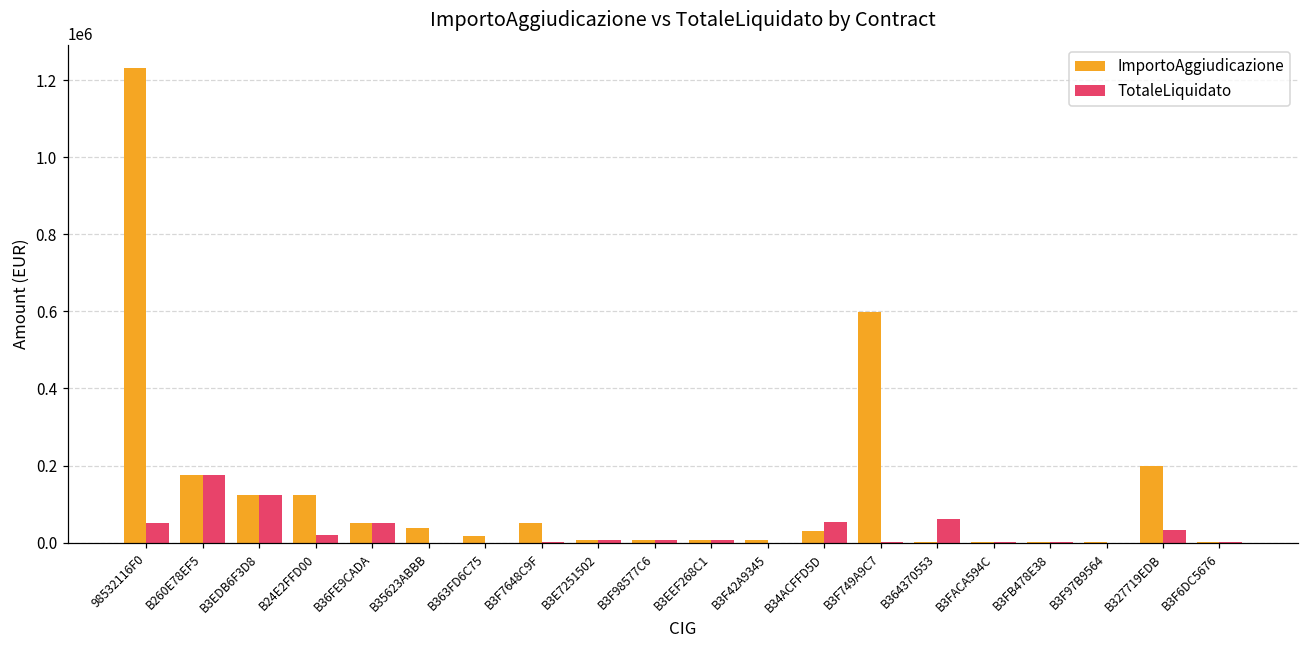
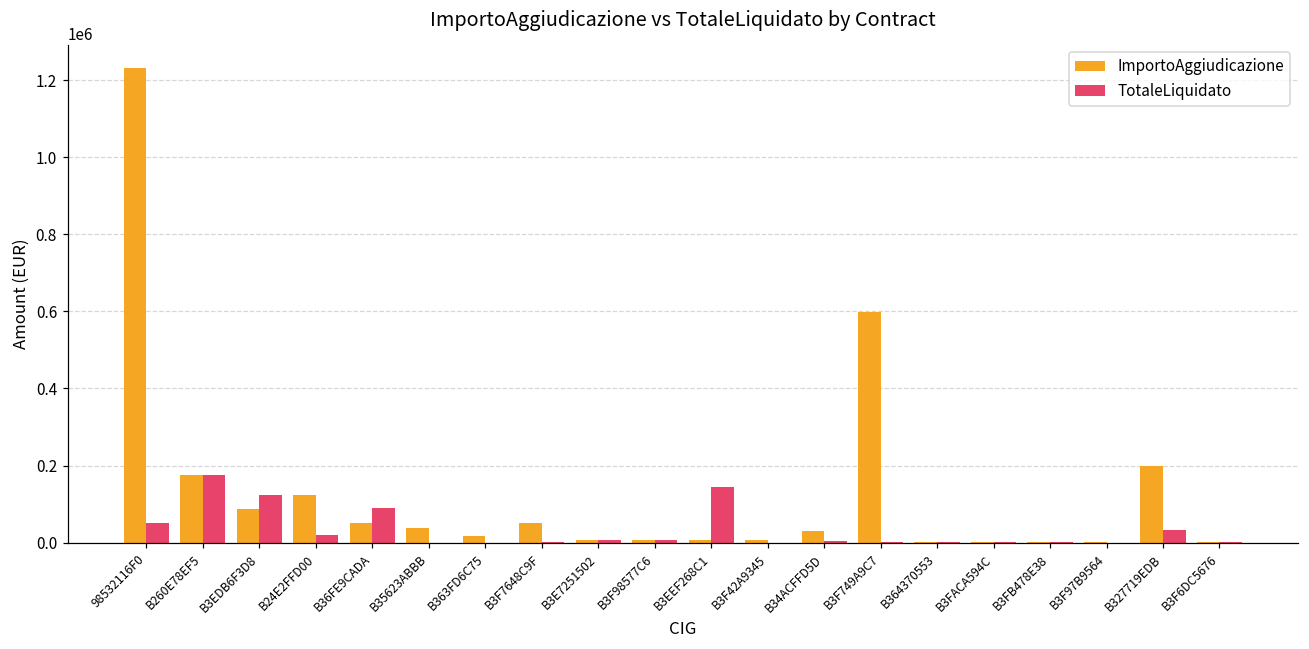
ImportoAggiudicazione, B3EDB6F3D8: 120000 -> 90000
TotaleLiquidato, B36FE9CADA: 50000 -> 90000
TotaleLiquidato, B3EEF268C1: 10000 -> 140000
TotaleLiquidato, B34ACFFD5D: 50000 -> 0
TotaleLiquidato, B364370553: 60000 -> 0
